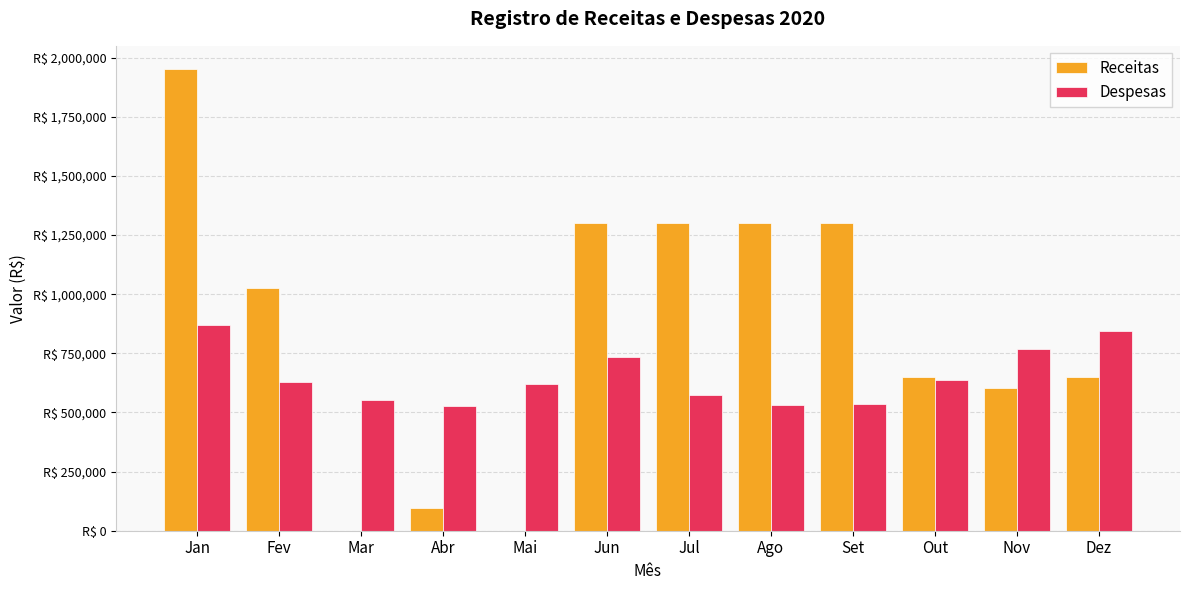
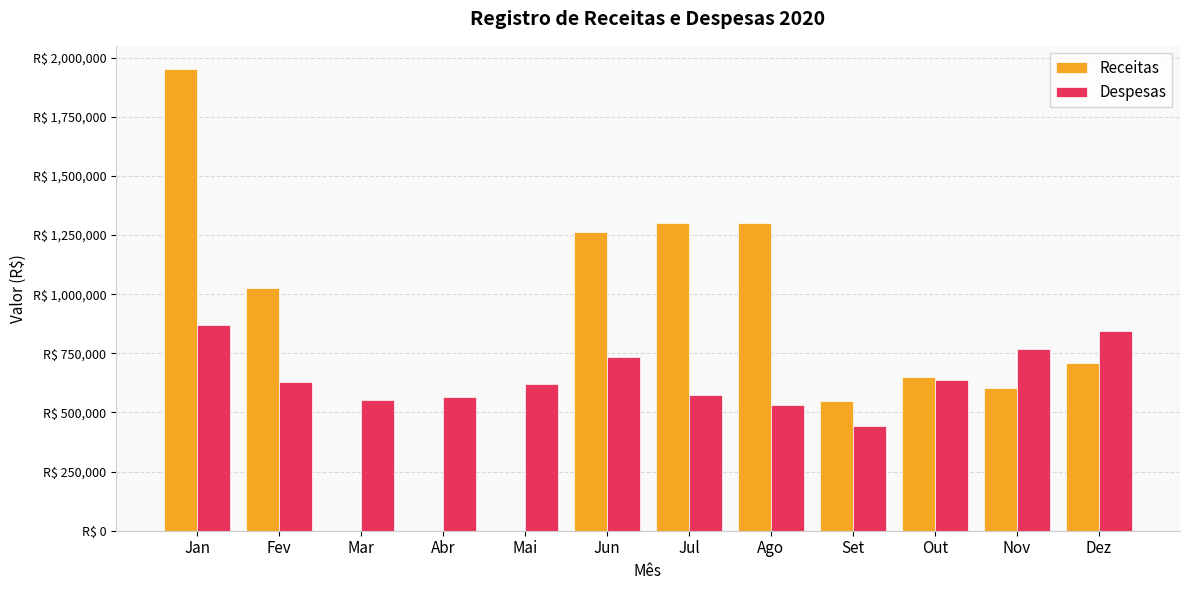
Receitas, Abr: R$ 100,000 -> R$ 0
Despesas, Abr: R$ 530,000 -> R$ 570,000
Receitas, Jun: R$ 1,300,000 -> R$ 1,260,000
Receitas, Set: R$ 1,300,000 -> R$ 550,000
Despesas, Set: R$ 540,000 -> R$ 440,000
Receitas, Dez: R$ 650,000 -> R$ 710,000
